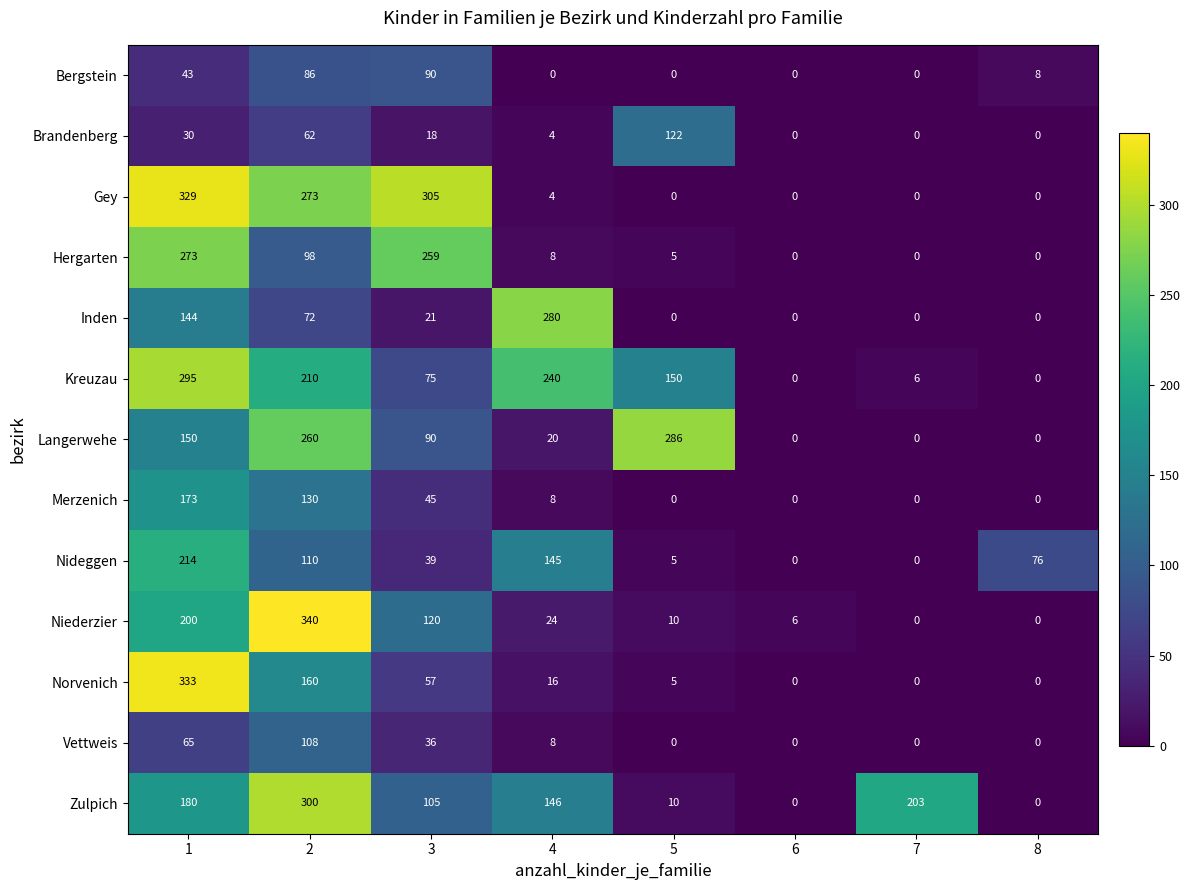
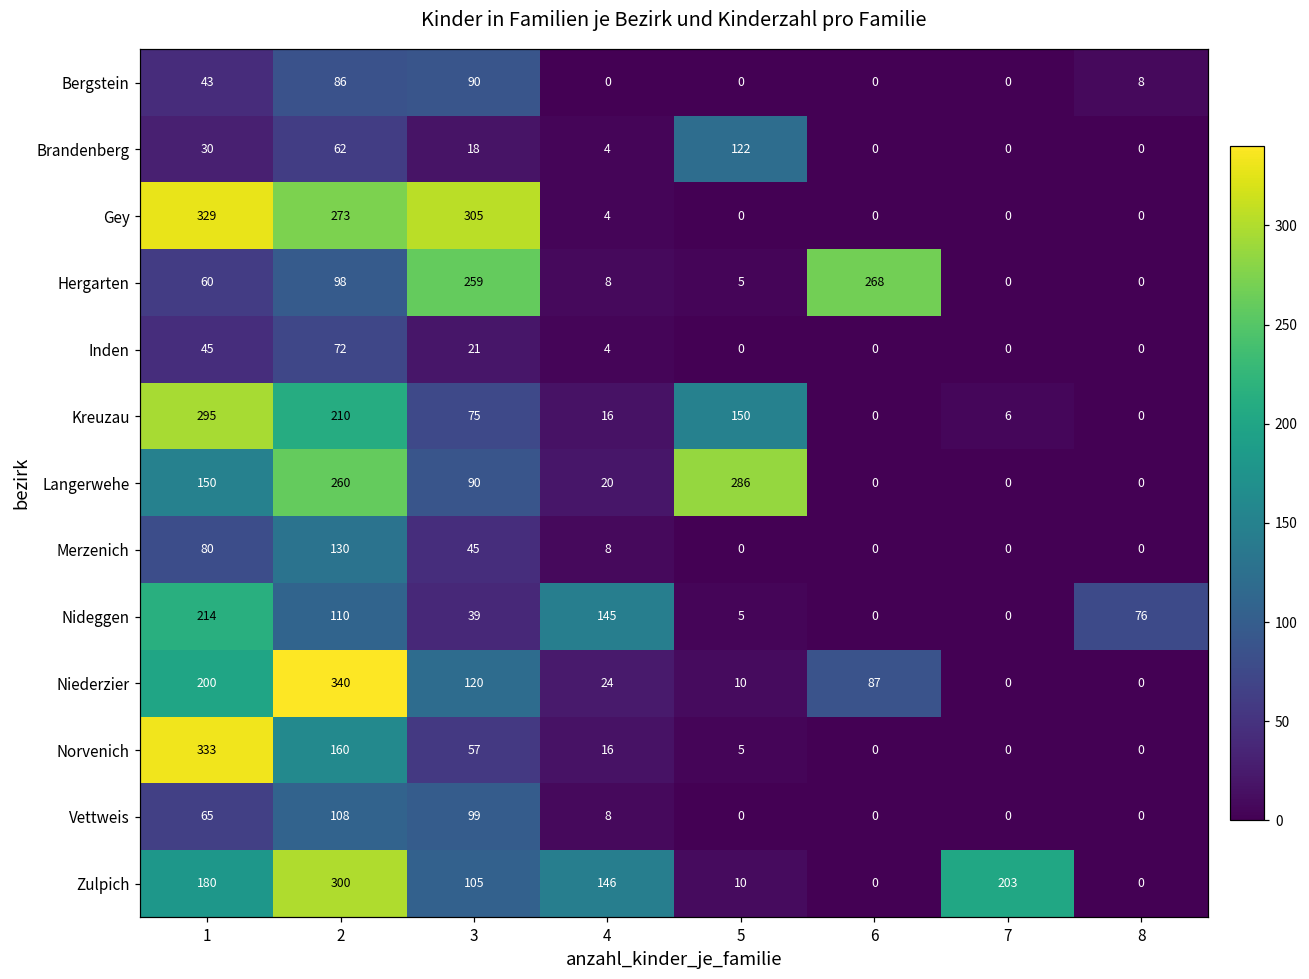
Hergarten, 1: 273 -> 60
Hergarten, 6: 0 -> 268
Inden, 1: 144 -> 45
Inden, 4: 280 -> 4
Kreuzau, 4: 240 -> 16
Merzenich, 1: 173 -> 80
Niederzier, 6: 6 -> 87
Vettweis, 3: 36 -> 99
